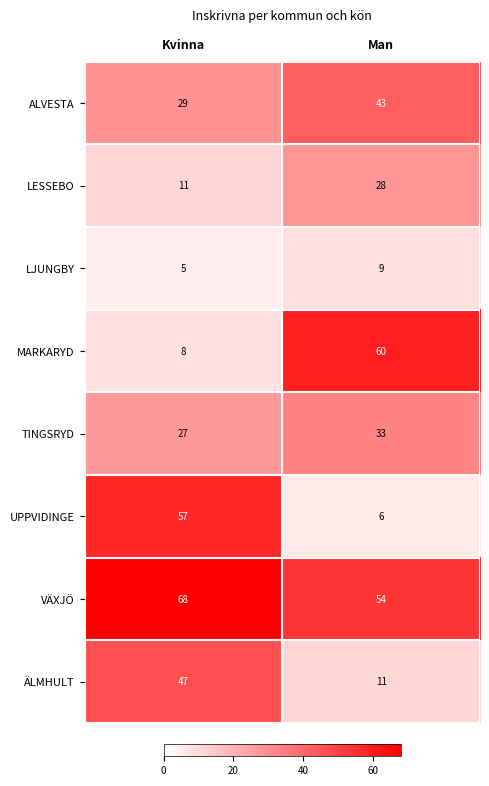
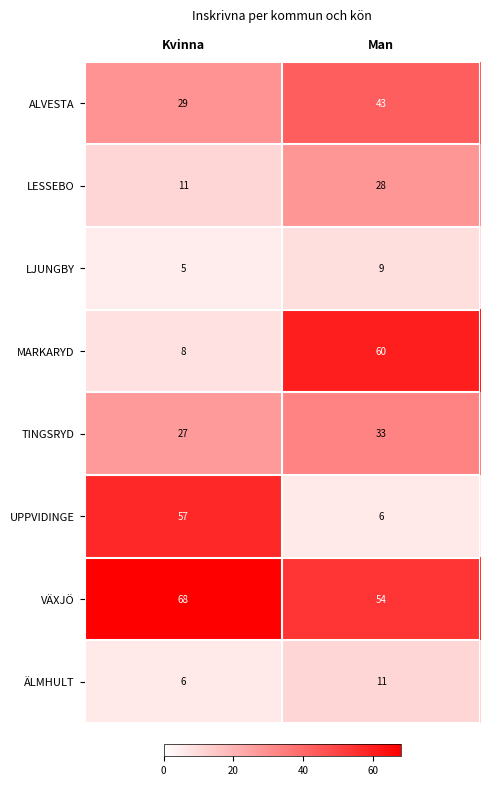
ÄLMHULT, Kvinna: 47 -> 6
